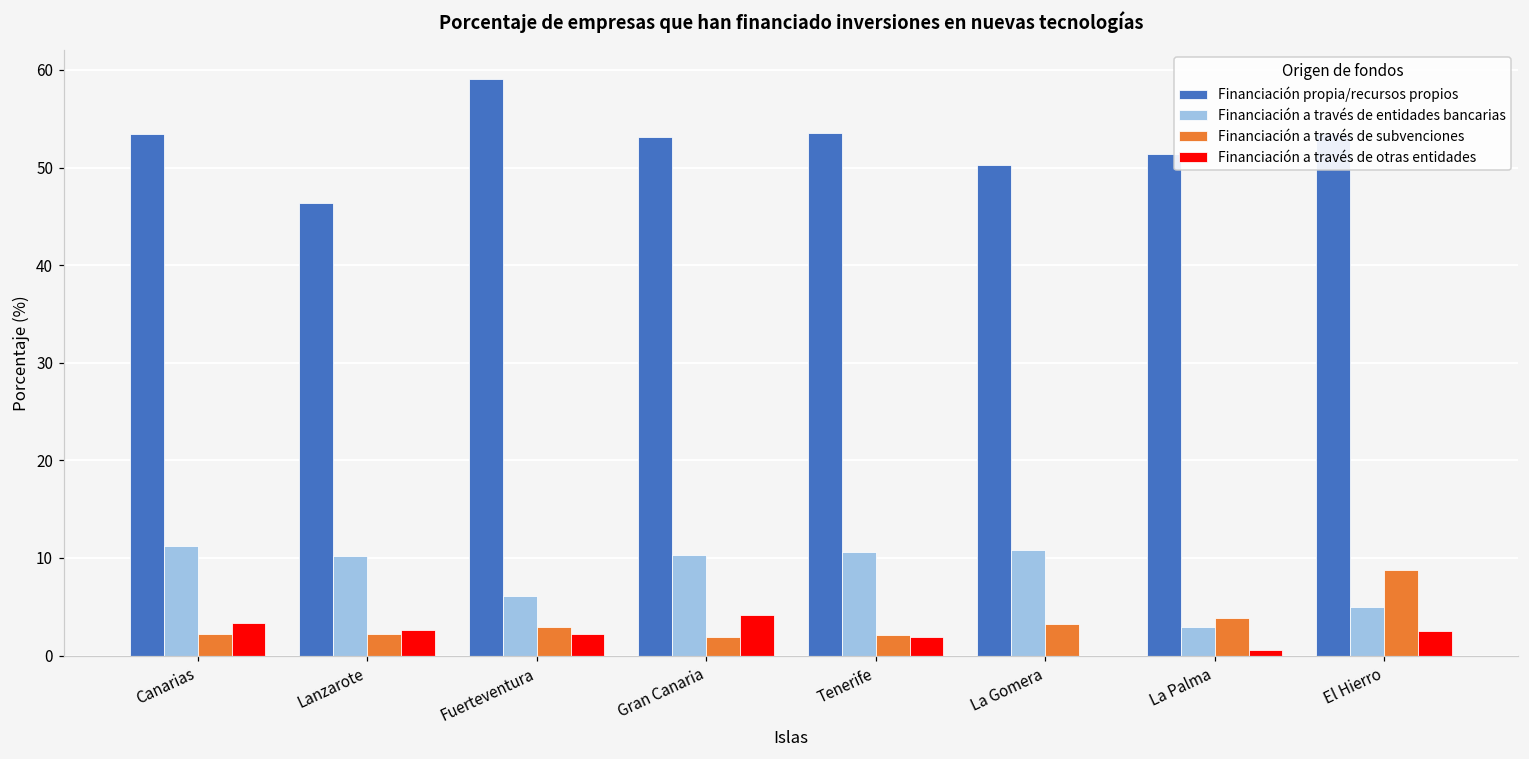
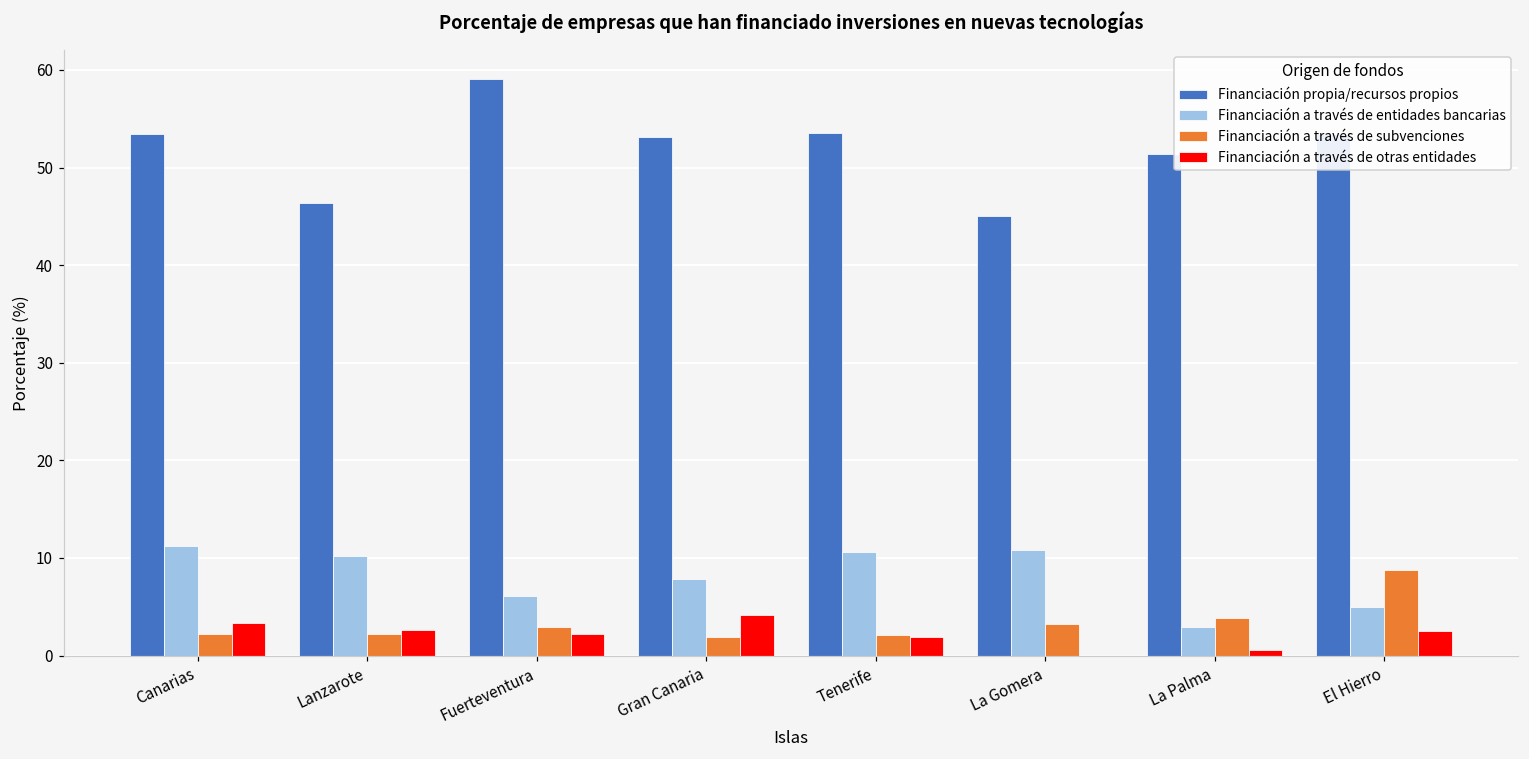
Financiación a través de entidades bancarias, Gran Canaria: 10 -> 8
Financiación propia/recursos propios, La Gomera: 50 -> 45
